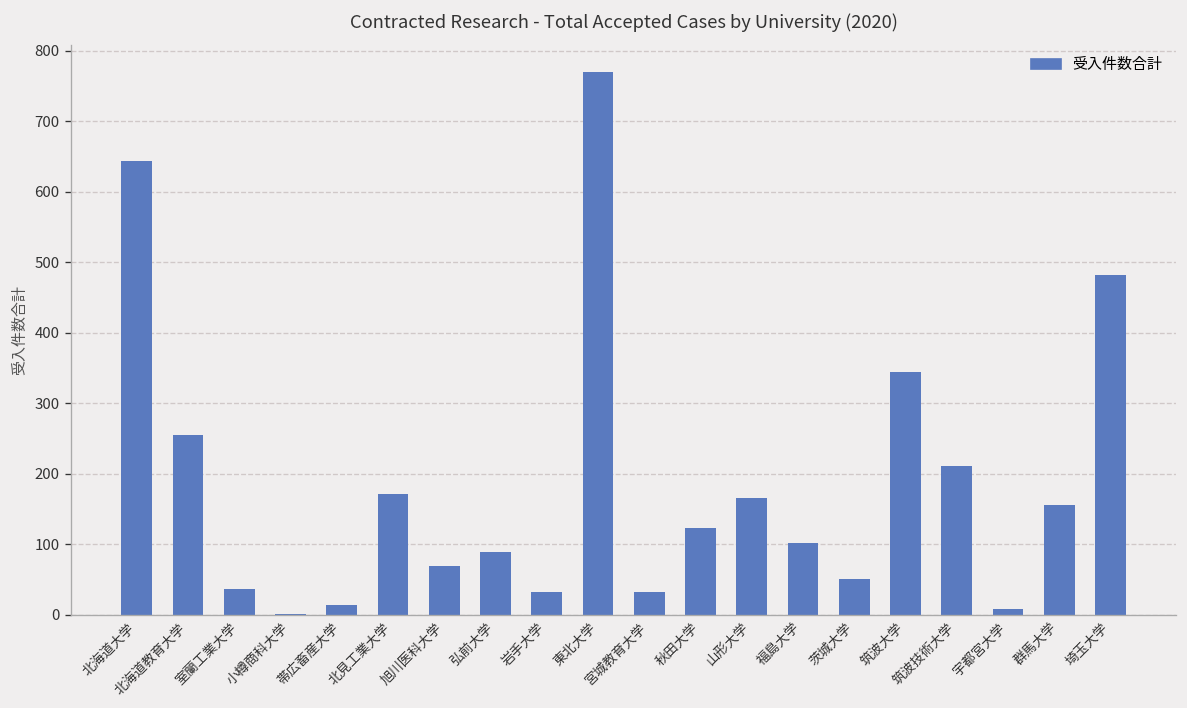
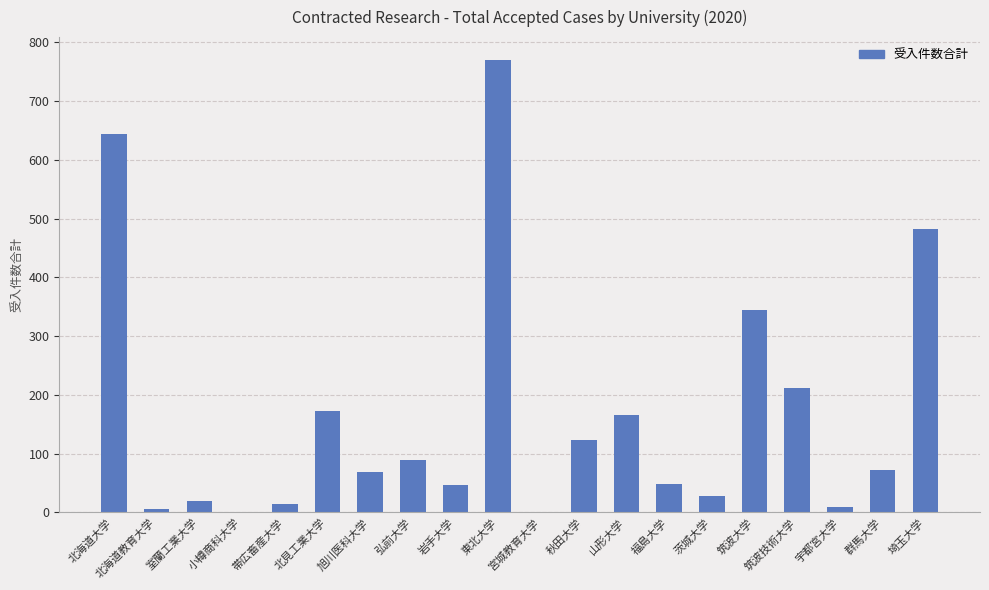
北海道教育大学: 260 -> 10
室蘭工業大学: 40 -> 20
岩手大学: 30 -> 50
宮城教育大学: 30 -> 0
福島大学: 100 -> 50
茨城大学: 50 -> 30
群馬大学: 160 -> 70
